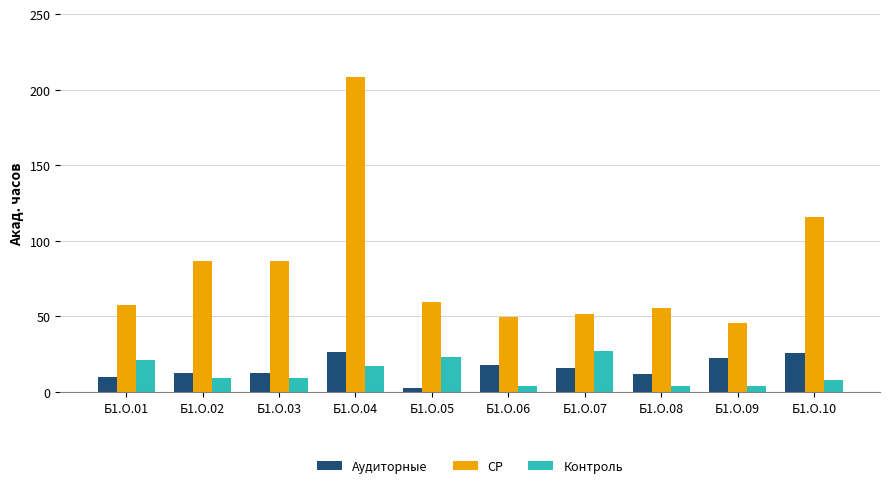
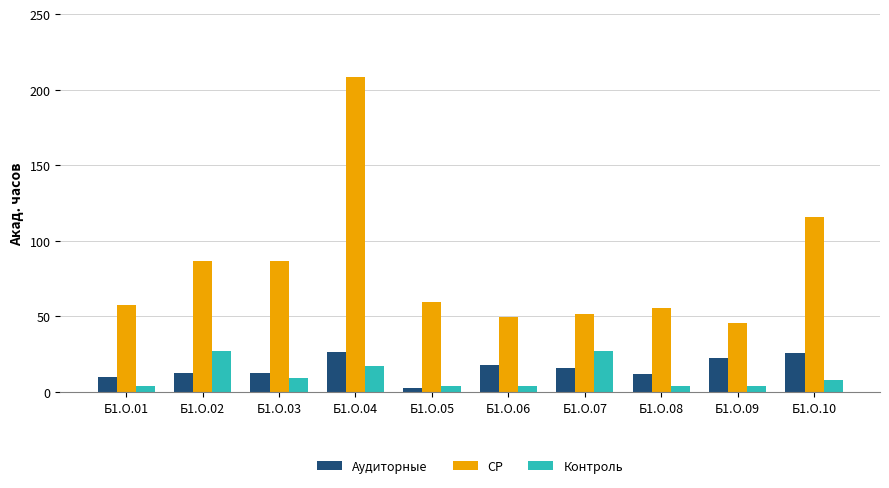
Контроль, Б1.О.01: 21 -> 4
Контроль, Б1.О.02: 9 -> 27
Контроль, Б1.О.05: 23 -> 4
